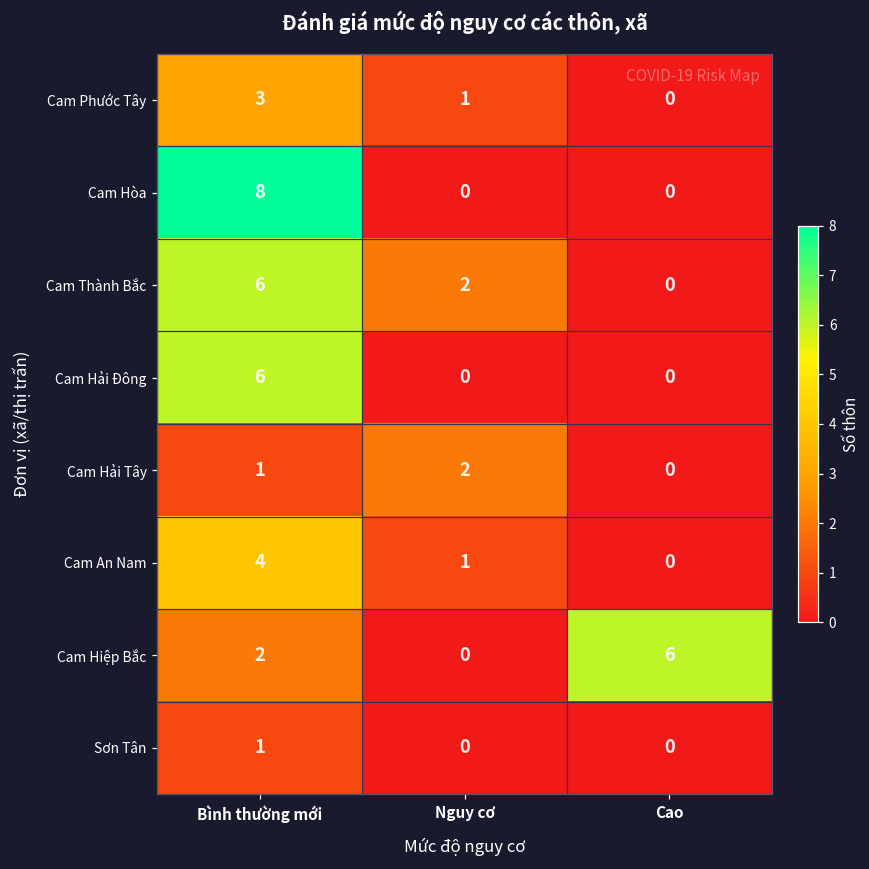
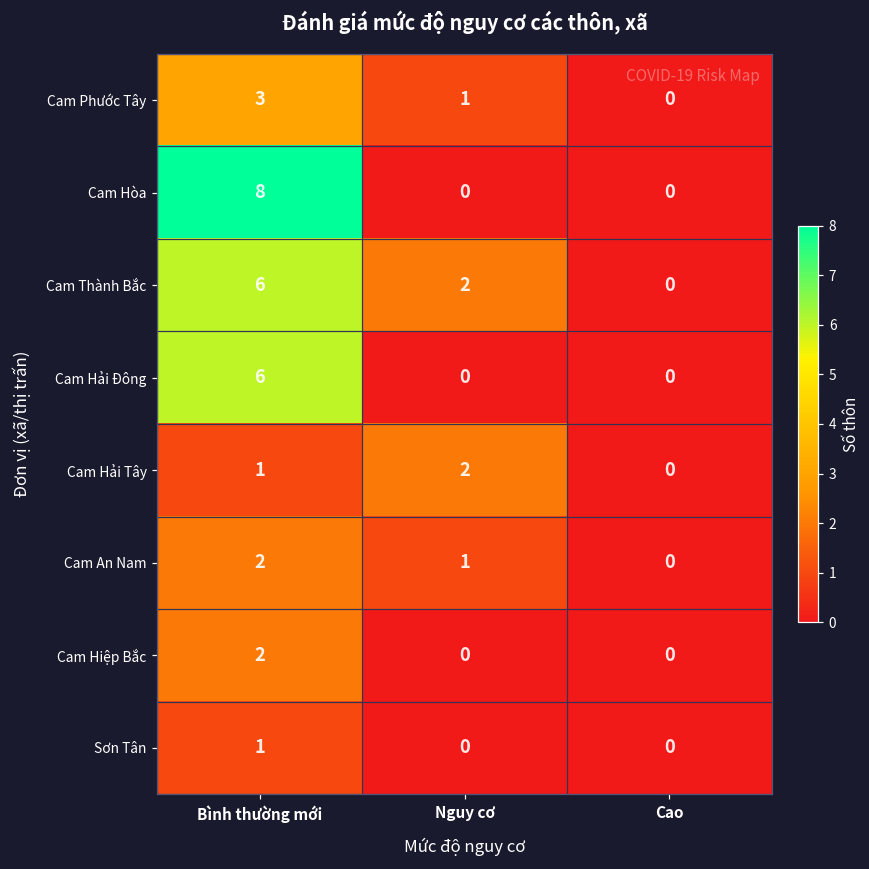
Cam An Nam, Bình thường mới: 4 -> 2
Cam Hiệp Bắc, Cao: 6 -> 0
